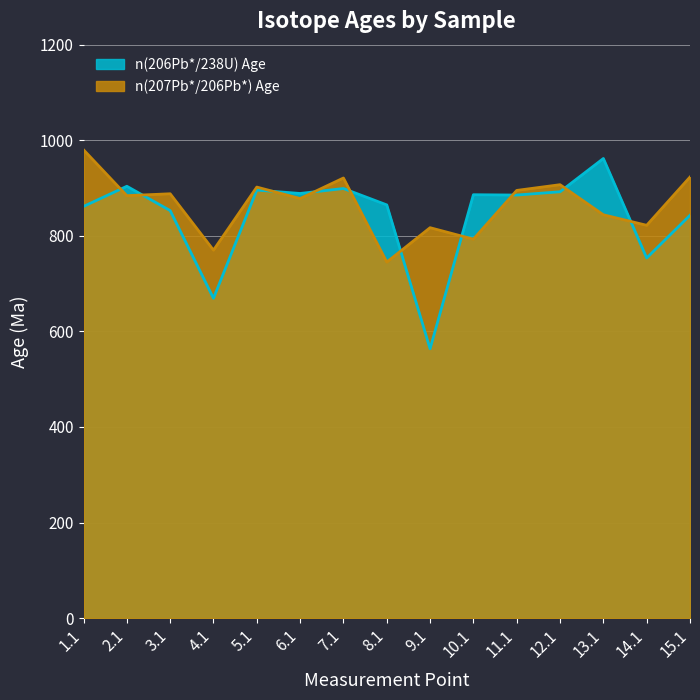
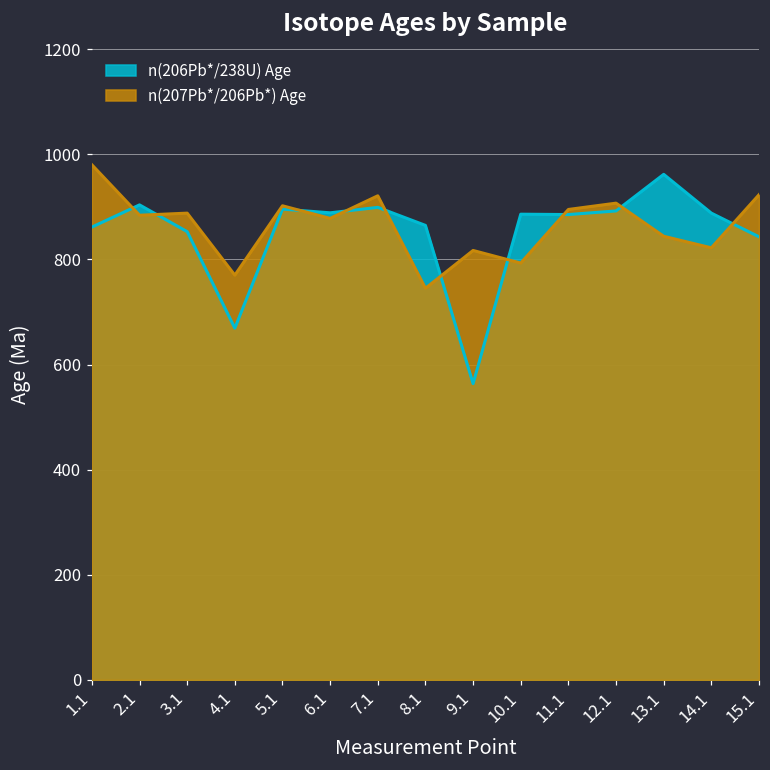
n(206Pb*/238U) Age, 14.1: 750 -> 890
